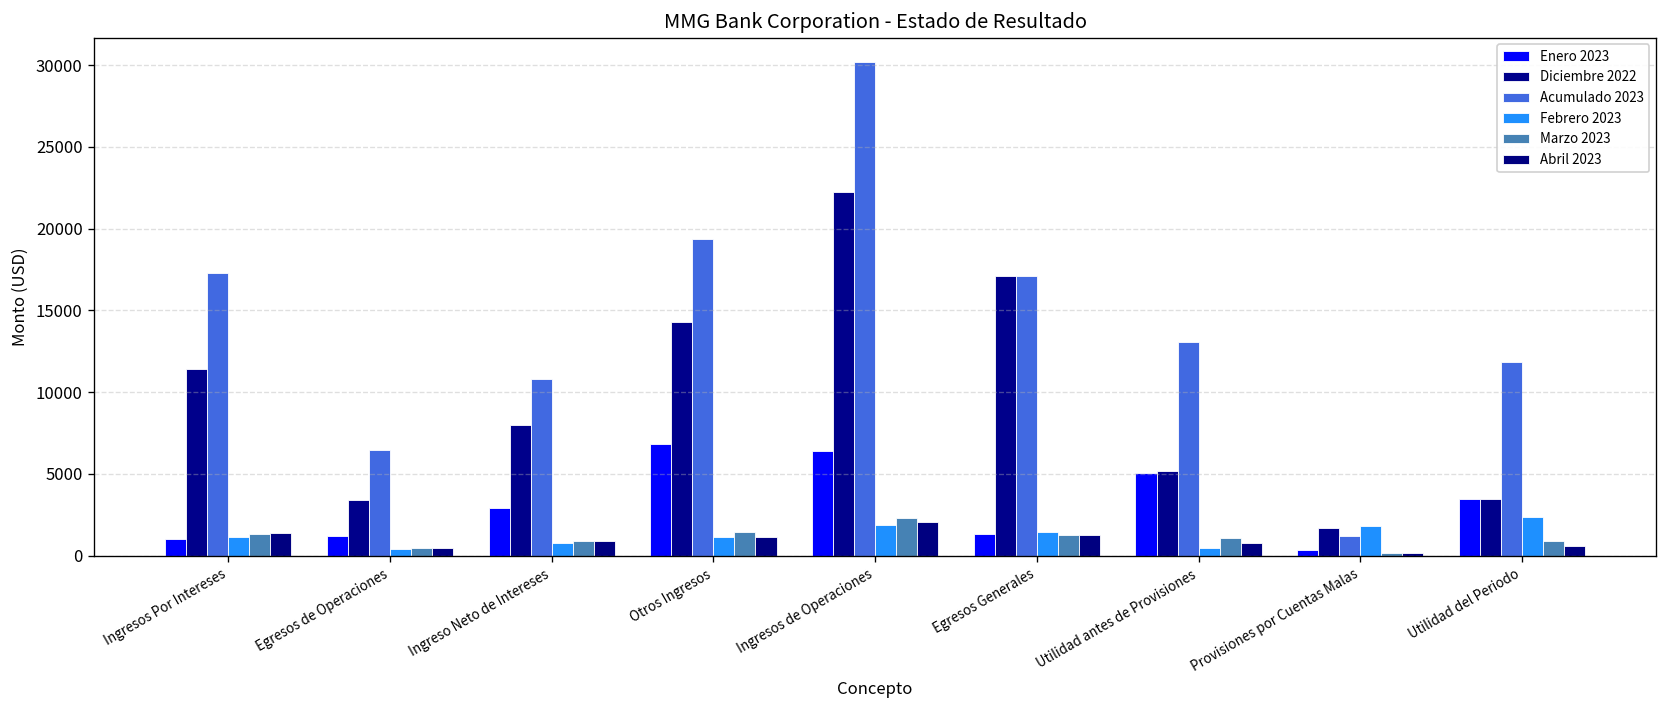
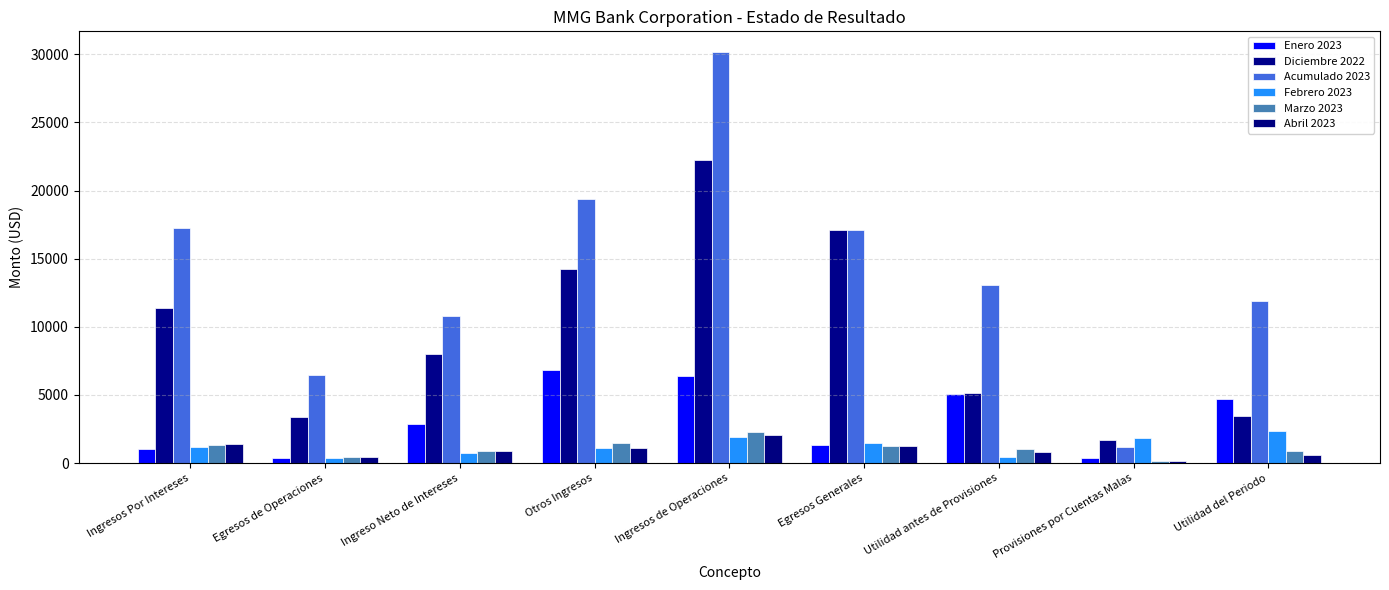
Enero 2023, Egresos de Operaciones: 1200 -> 400
Enero 2023, Utilidad del Periodo: 3500 -> 4700
